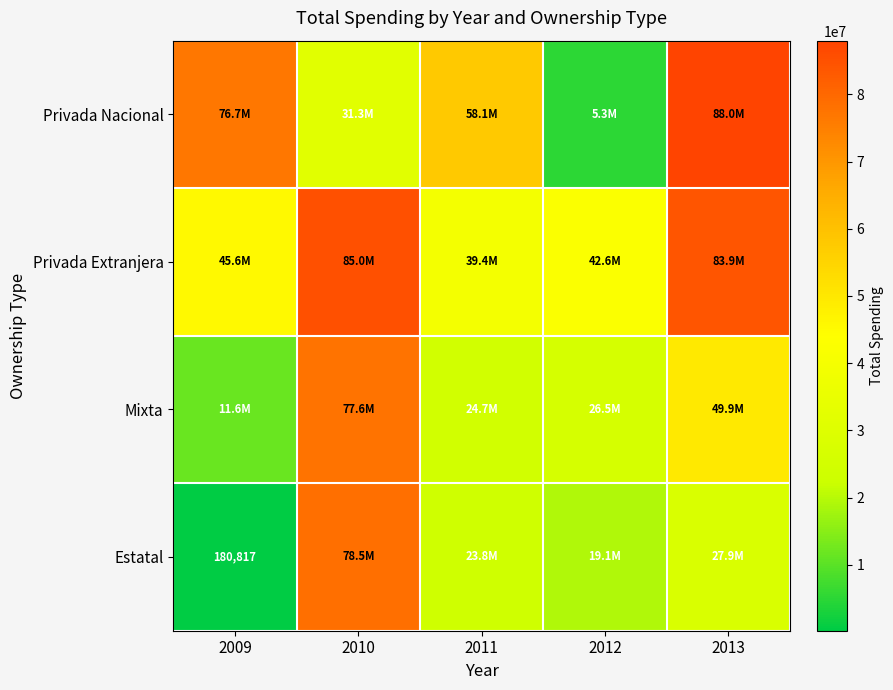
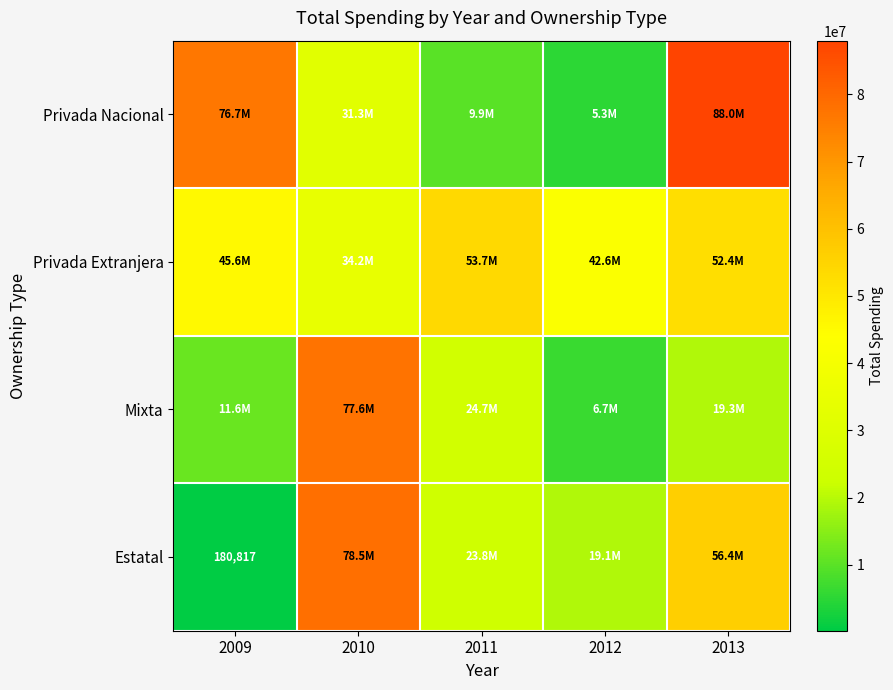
Privada Nacional, 2011: 58.1M -> 9.9M
Privada Extranjera, 2010: 85.0M -> 34.2M
Privada Extranjera, 2011: 39.4M -> 53.7M
Privada Extranjera, 2013: 83.9M -> 52.4M
Mixta, 2012: 26.5M -> 6.7M
Mixta, 2013: 49.9M -> 19.3M
Estatal, 2013: 27.9M -> 56.4M
